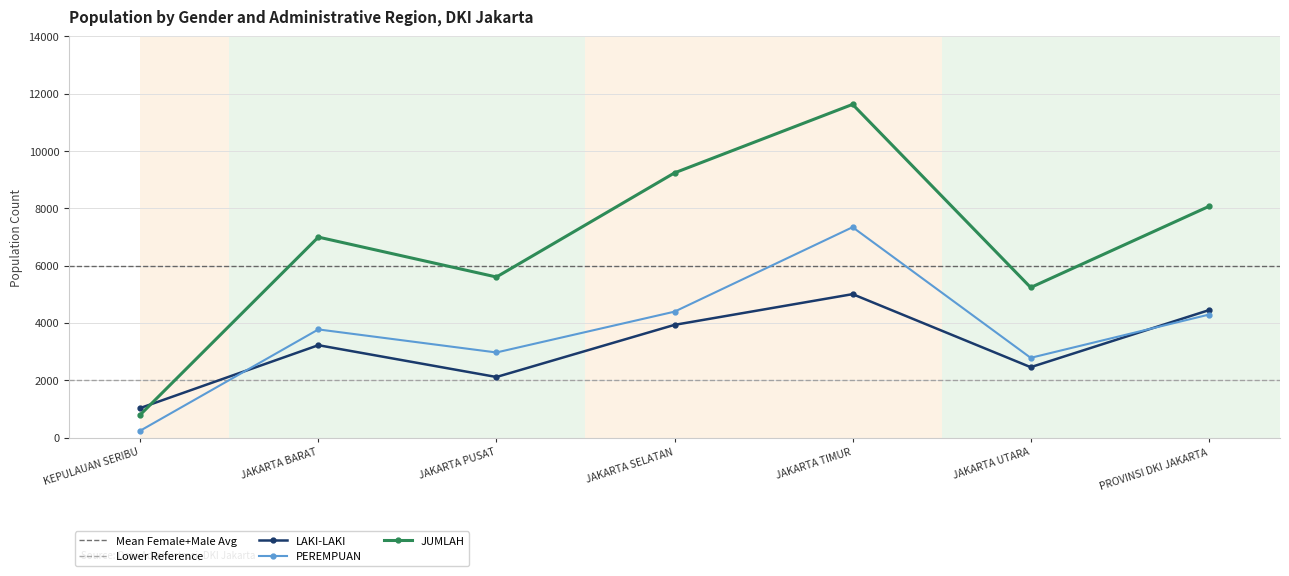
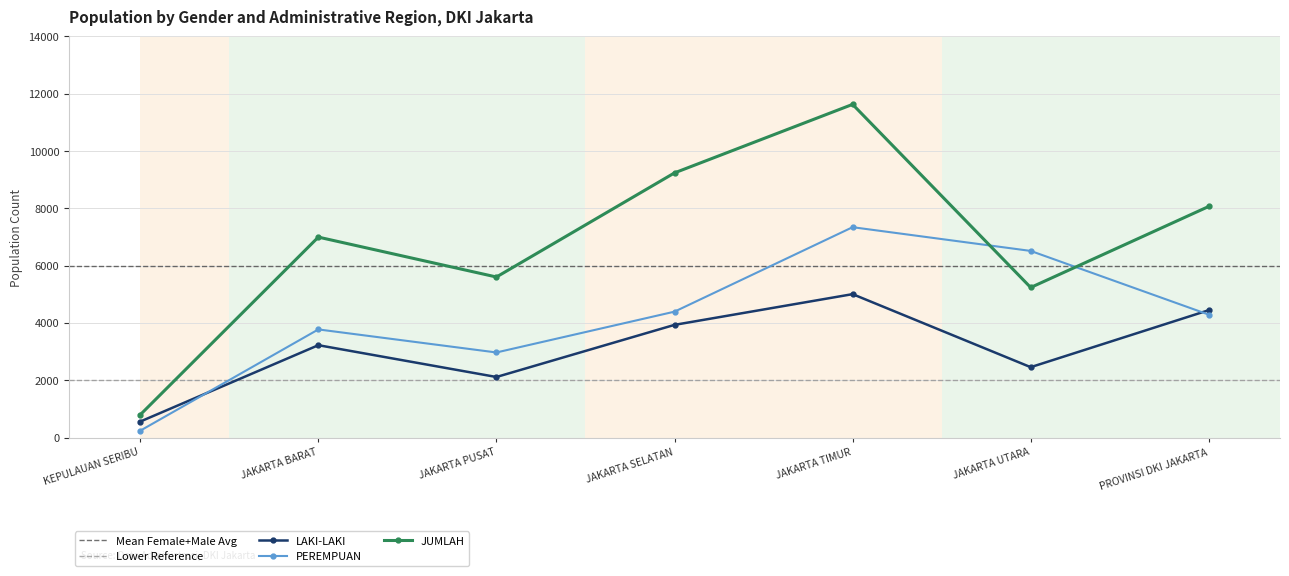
LAKI-LAKI, KEPULAUAN SERIBU: 1000 -> 600
PEREMPUAN, JAKARTA UTARA: 2800 -> 6500
